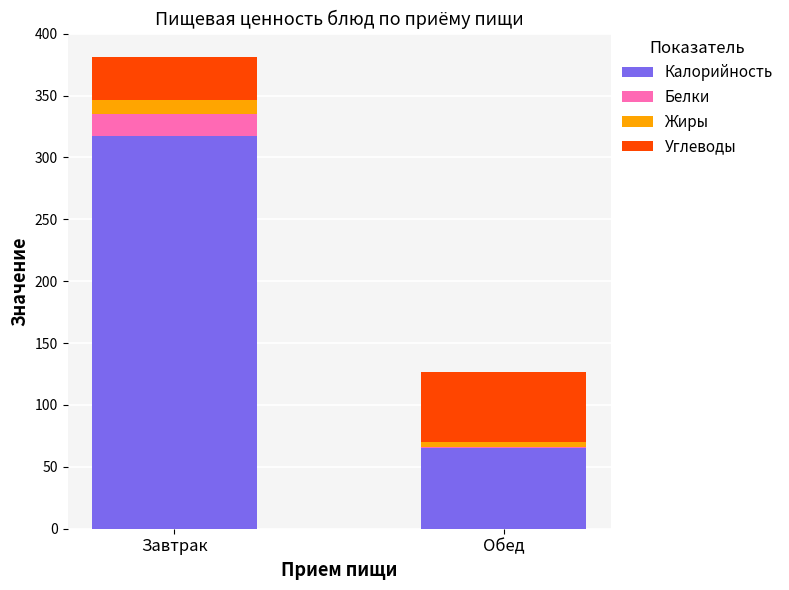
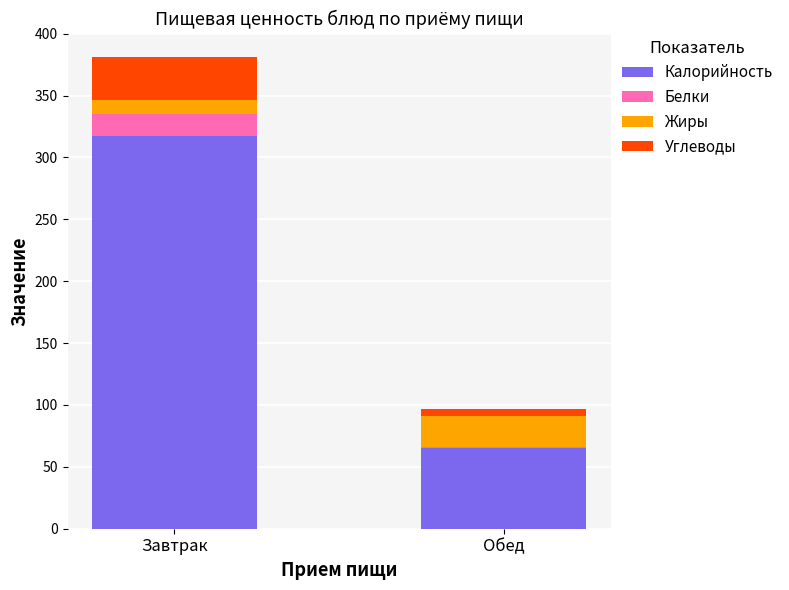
Жиры, Обед: 4 -> 25
Углеводы, Обед: 57 -> 6
